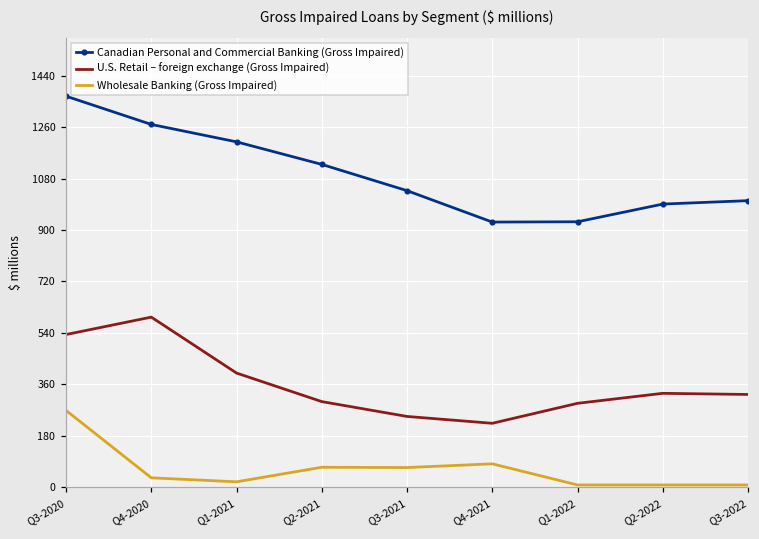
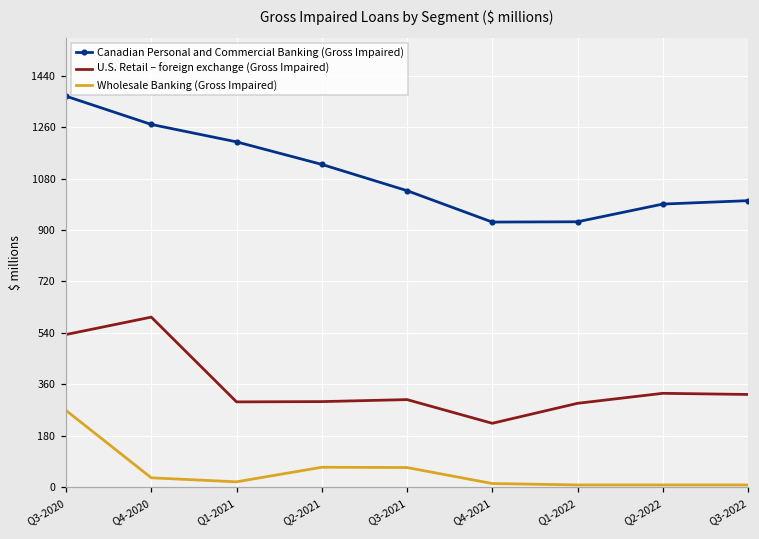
U.S. Retail – foreign exchange (Gross Impaired), Q1-2021: 400 -> 300
U.S. Retail – foreign exchange (Gross Impaired), Q3-2021: 250 -> 310
Wholesale Banking (Gross Impaired), Q4-2021: 80 -> 10
